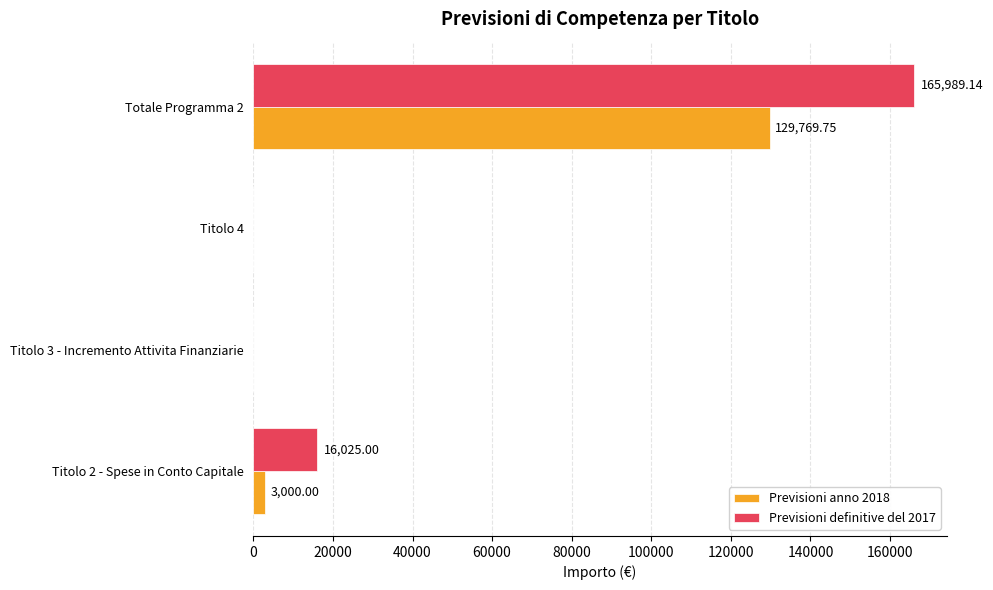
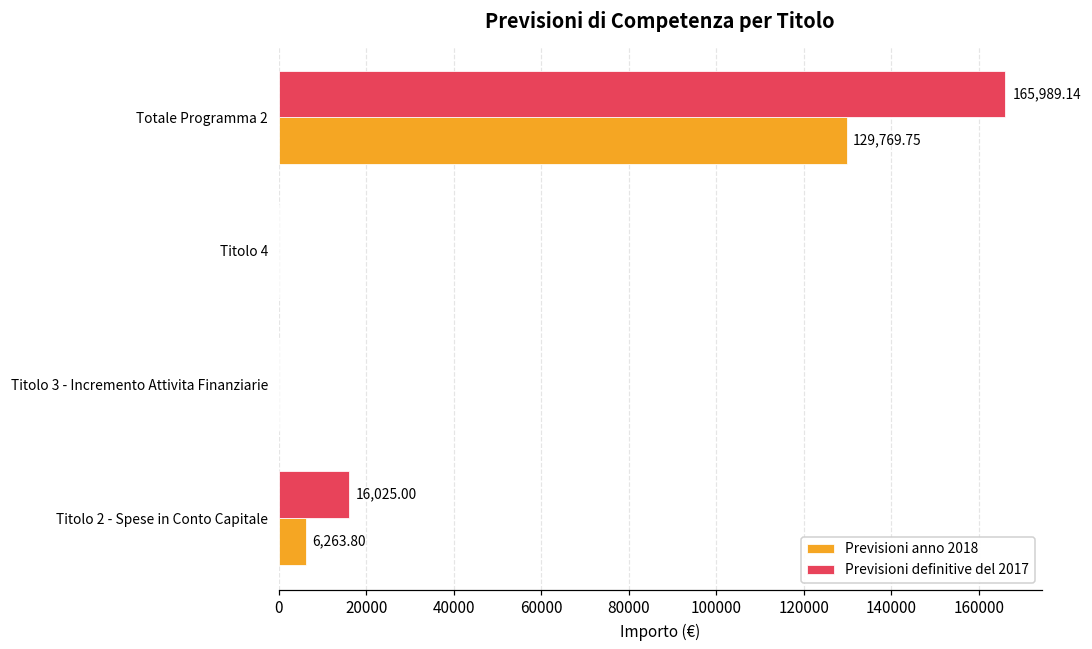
Previsioni anno 2018, Titolo 2 - Spese in Conto Capitale: 3,000.00 -> 6,263.80
